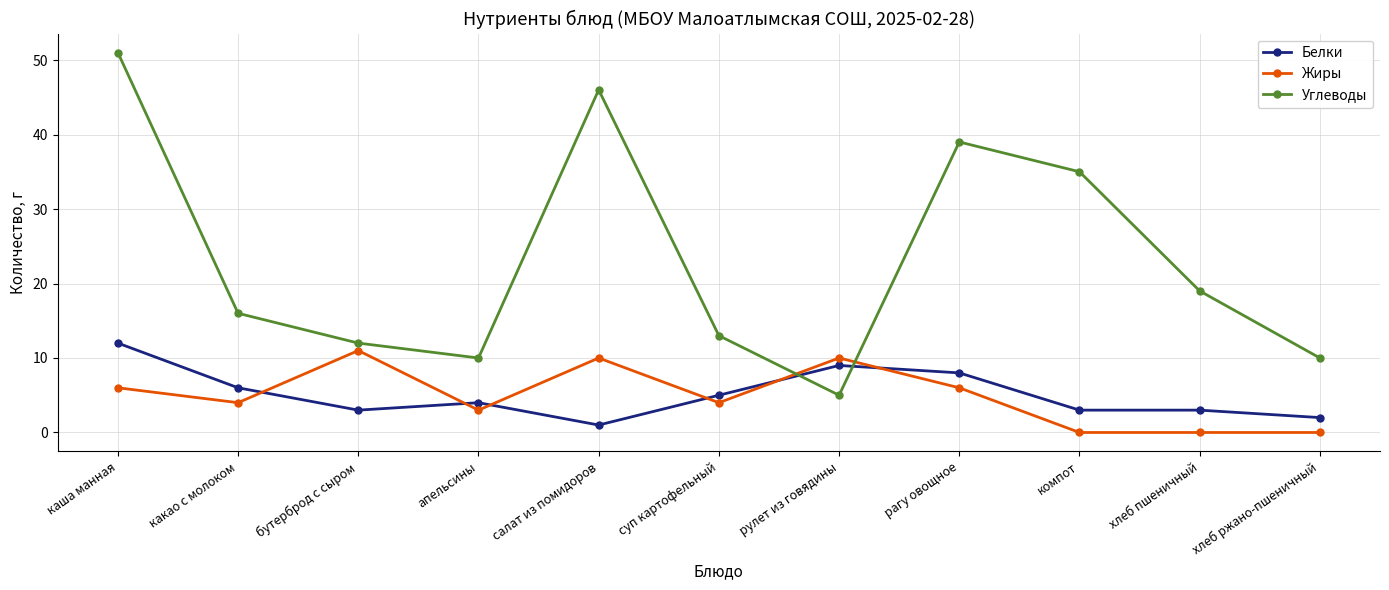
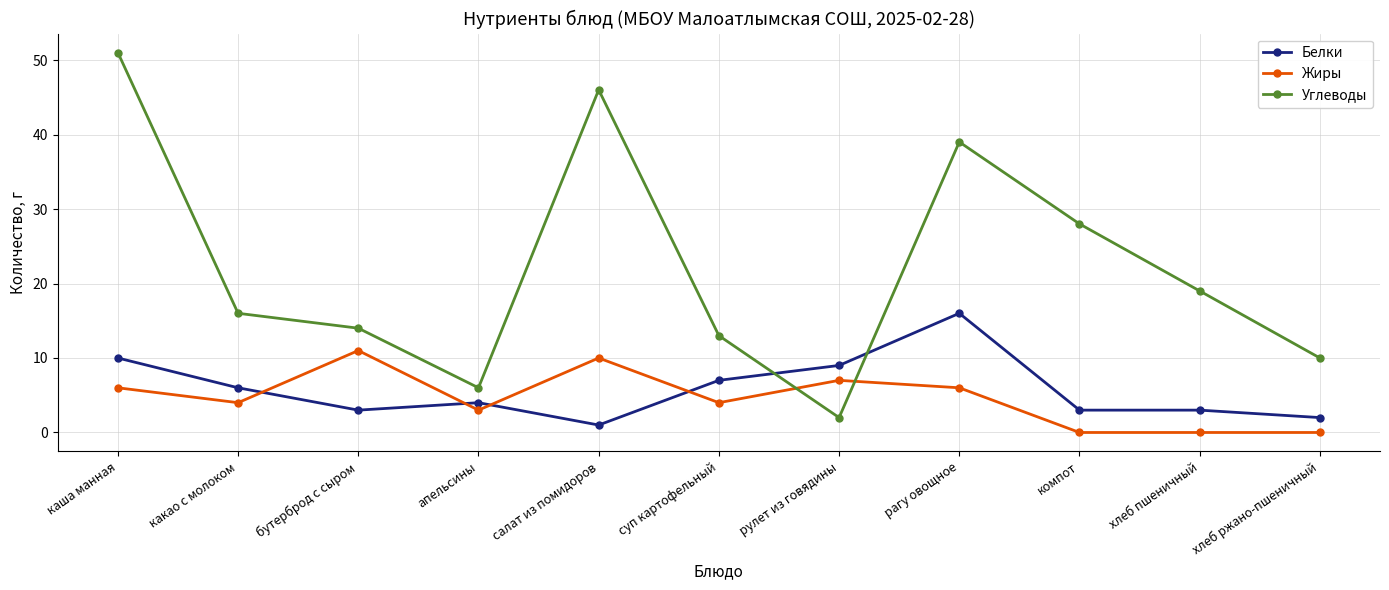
Белки, каша манная: 12 -> 10
Углеводы, бутерброд с сыром: 12 -> 14
Углеводы, апельсины: 10 -> 6
Белки, суп картофельный: 5 -> 7
Жиры, рулет из говядины: 10 -> 7
Углеводы, рулет из говядины: 5 -> 2
Белки, рагу овощное: 8 -> 16
Углеводы, компот: 35 -> 28
